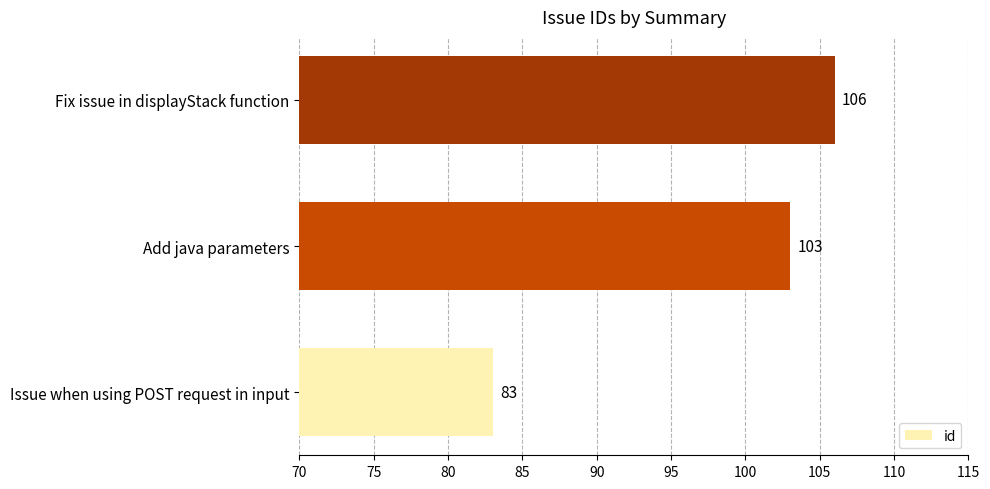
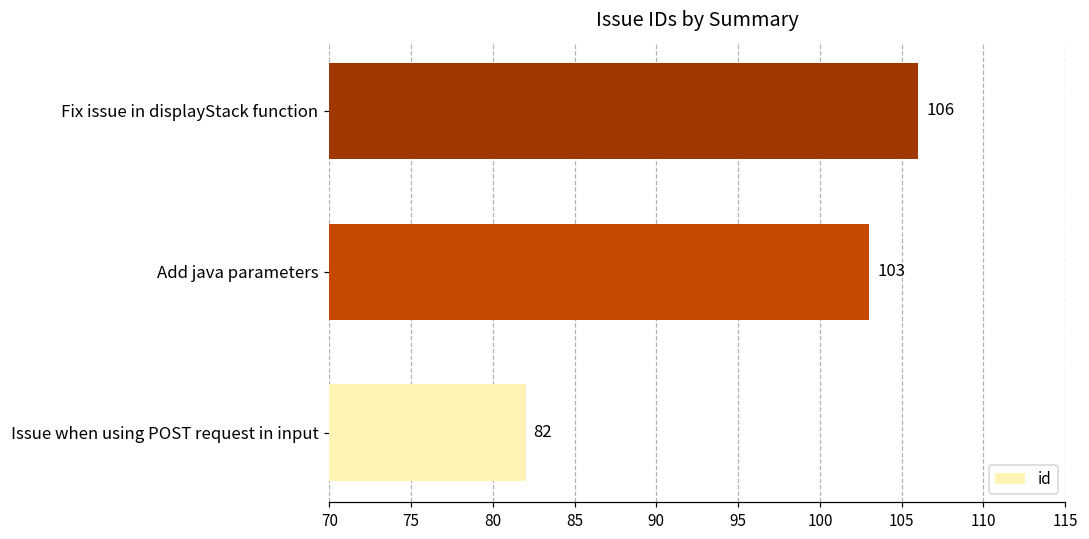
Issue when using POST request in input: 83 -> 82
